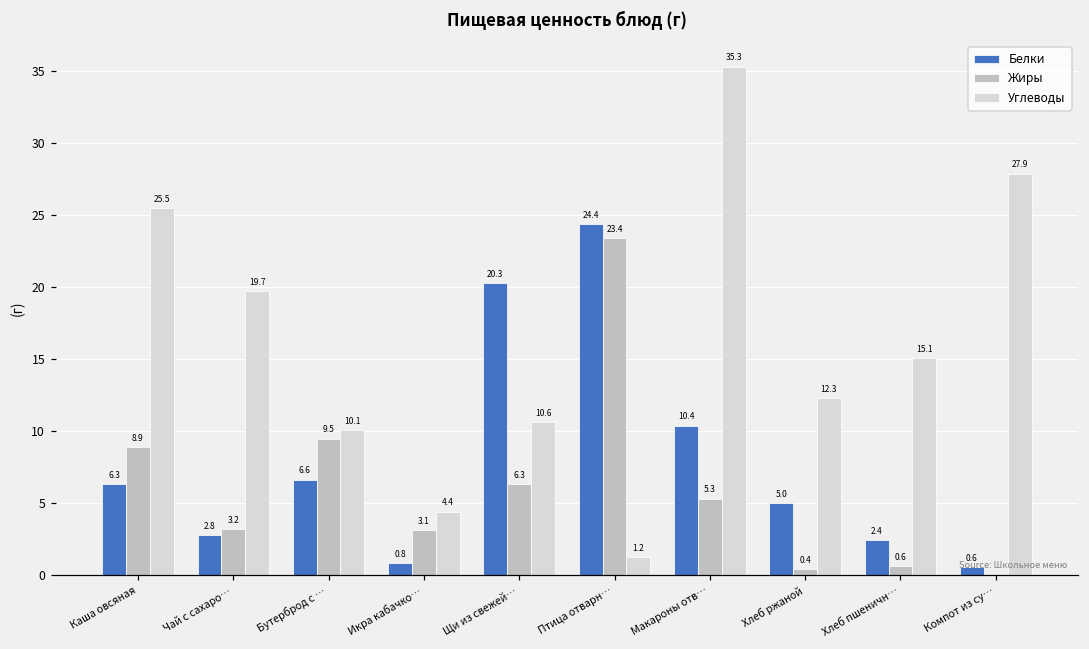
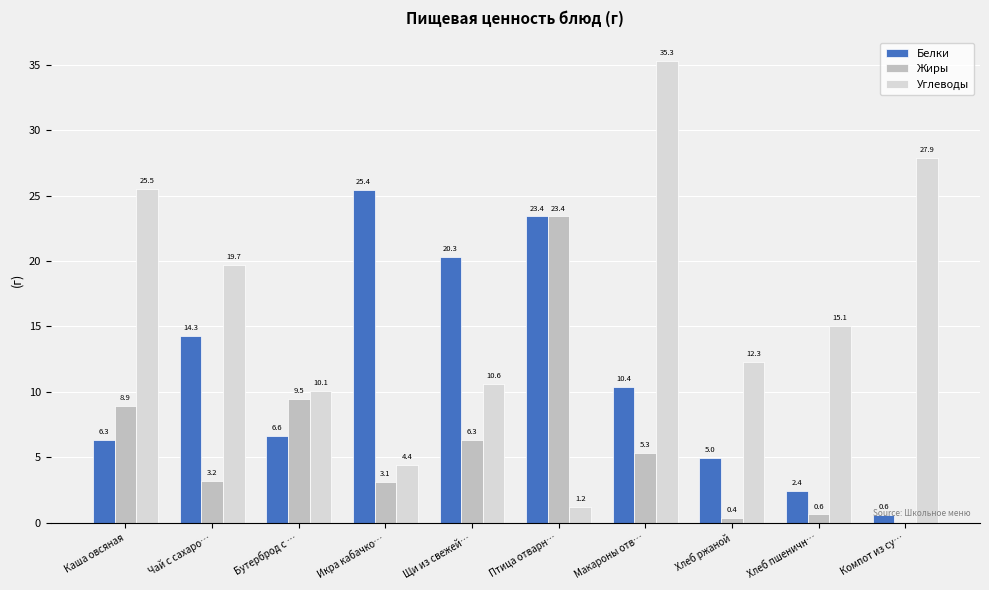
Белки, Чай с сахаро…: 2.8 -> 14.3
Белки, Икра кабачко…: 0.8 -> 25.4
Белки, Птица отварн…: 24.4 -> 23.4
